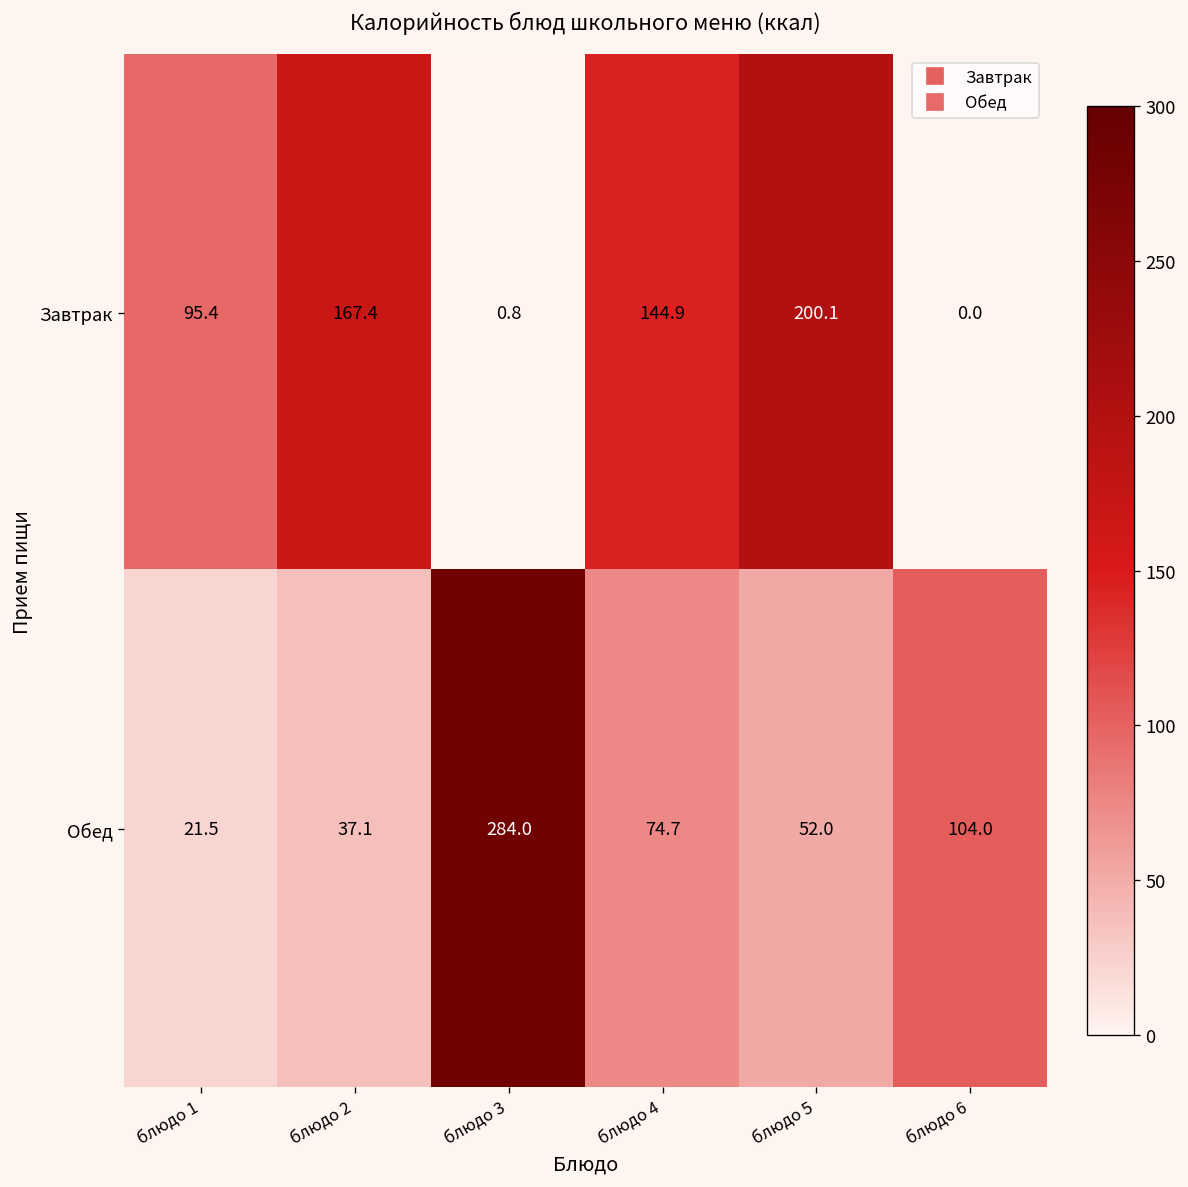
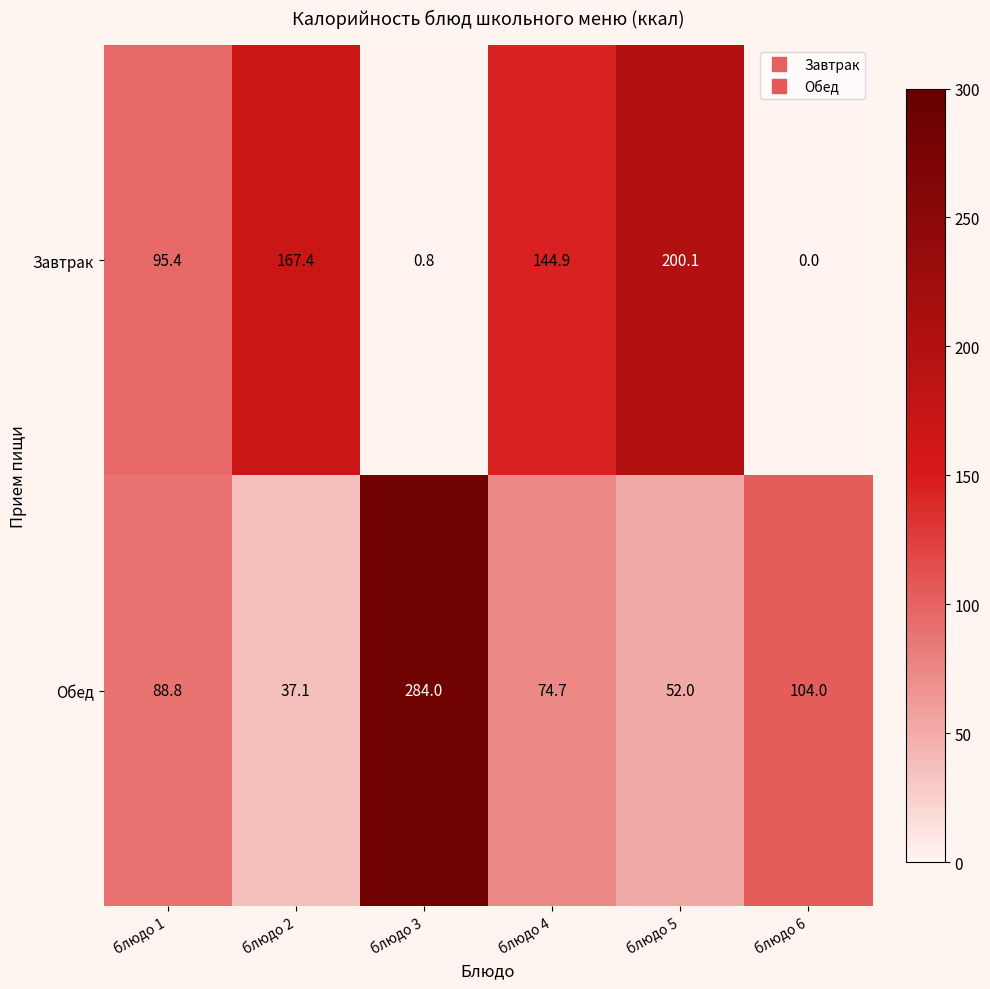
Обед, блюдо 1: 21.5 -> 88.8
